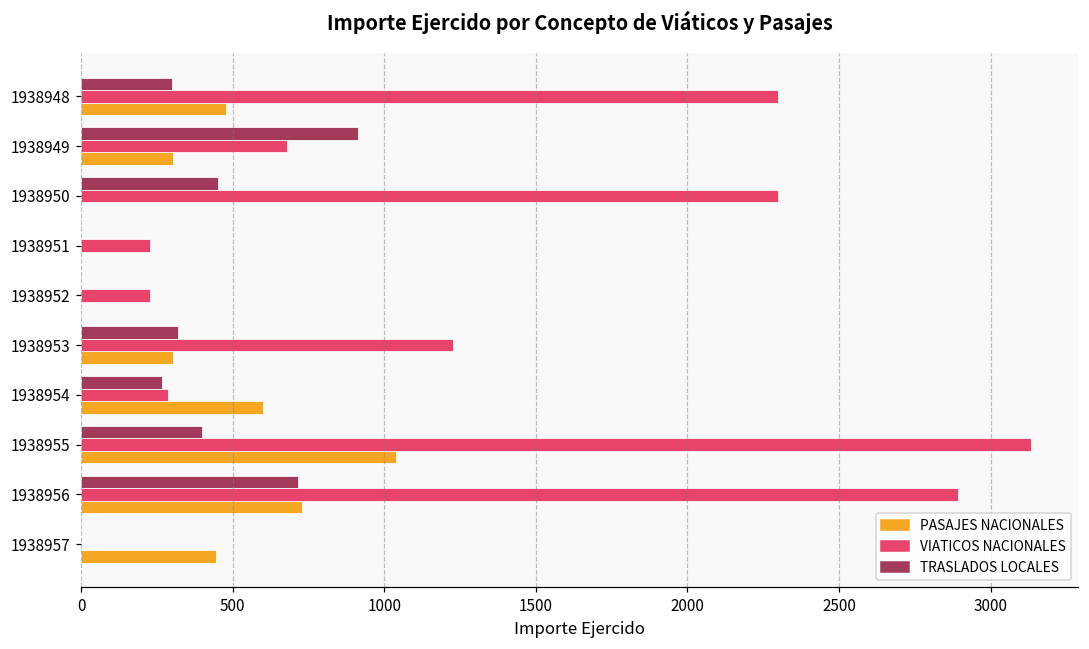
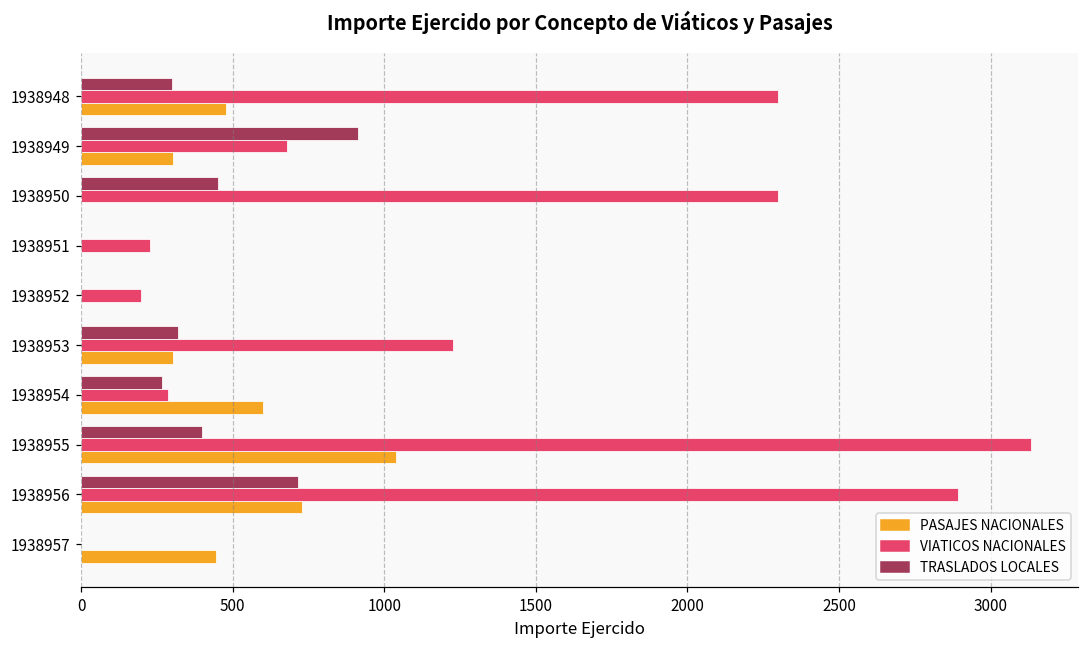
VIATICOS NACIONALES, 1938952: 230 -> 200
